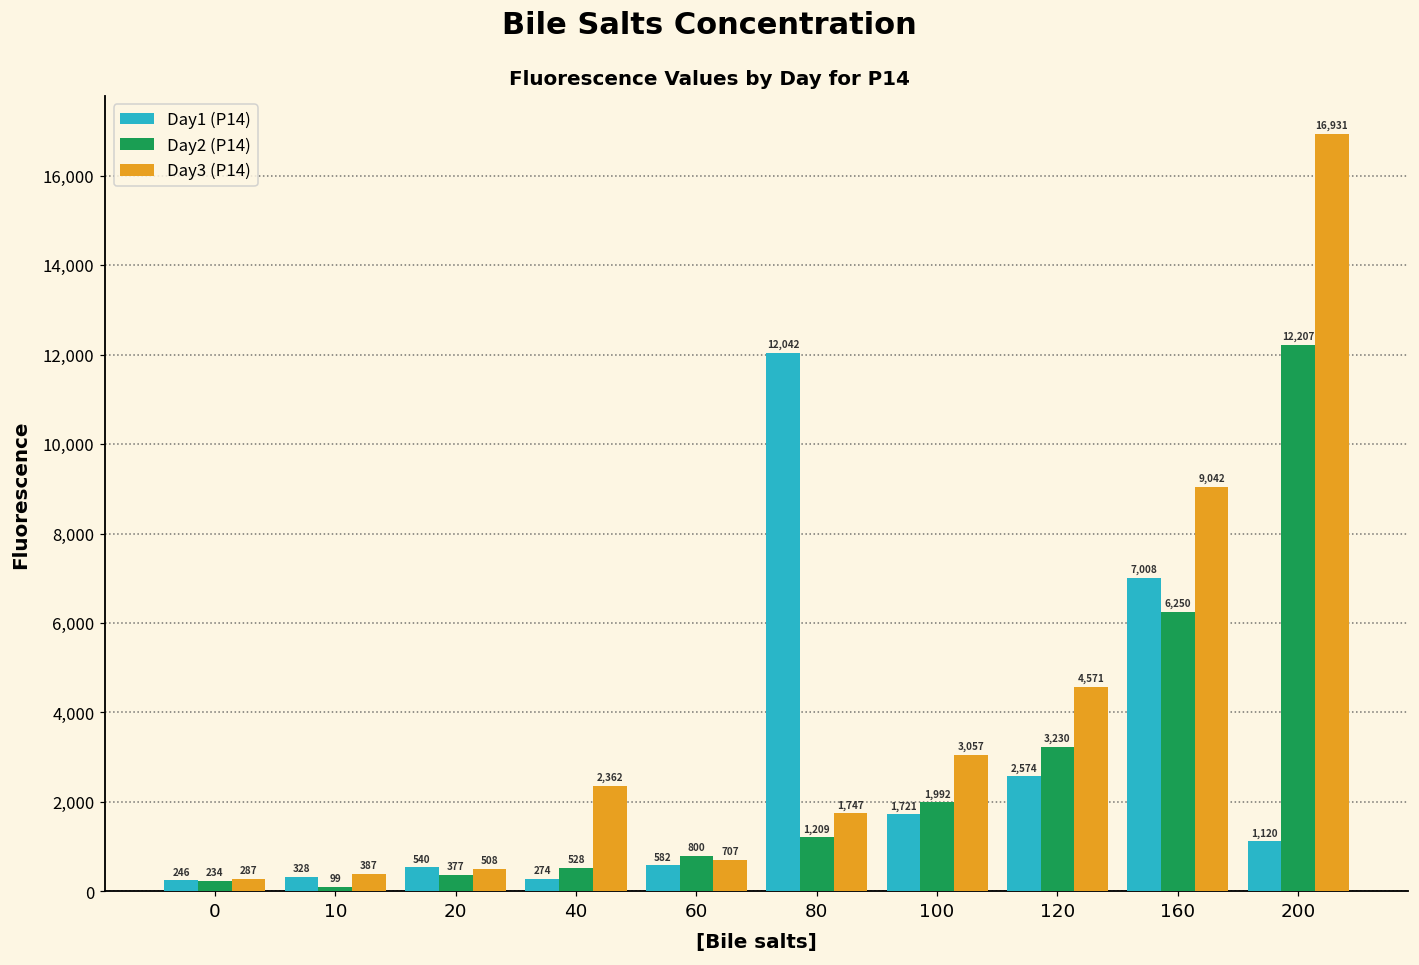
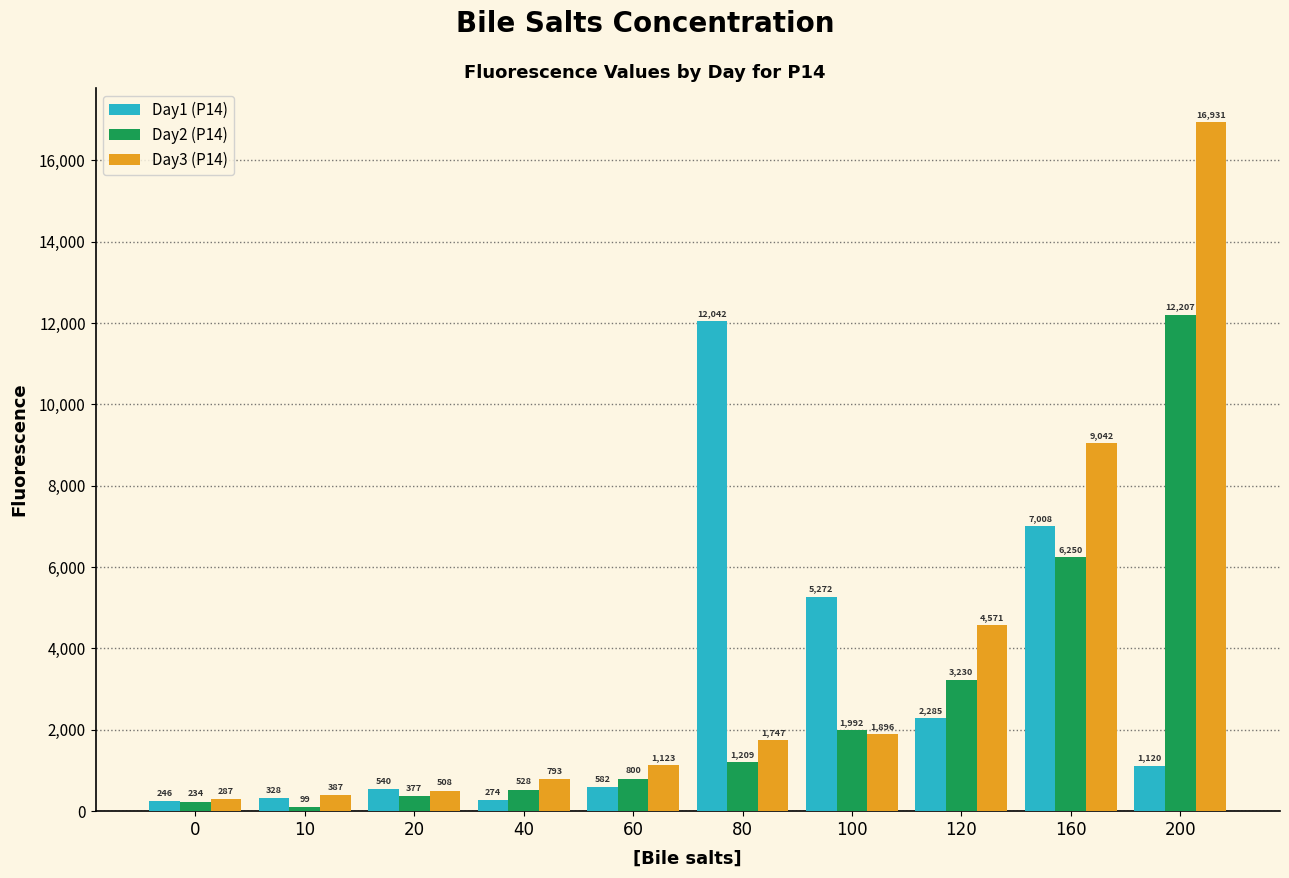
Day3 (P14), 40: 2,362 -> 793
Day3 (P14), 60: 707 -> 1,123
Day1 (P14), 100: 1,721 -> 5,272
Day3 (P14), 100: 3,057 -> 1,896
Day1 (P14), 120: 2,574 -> 2,285
